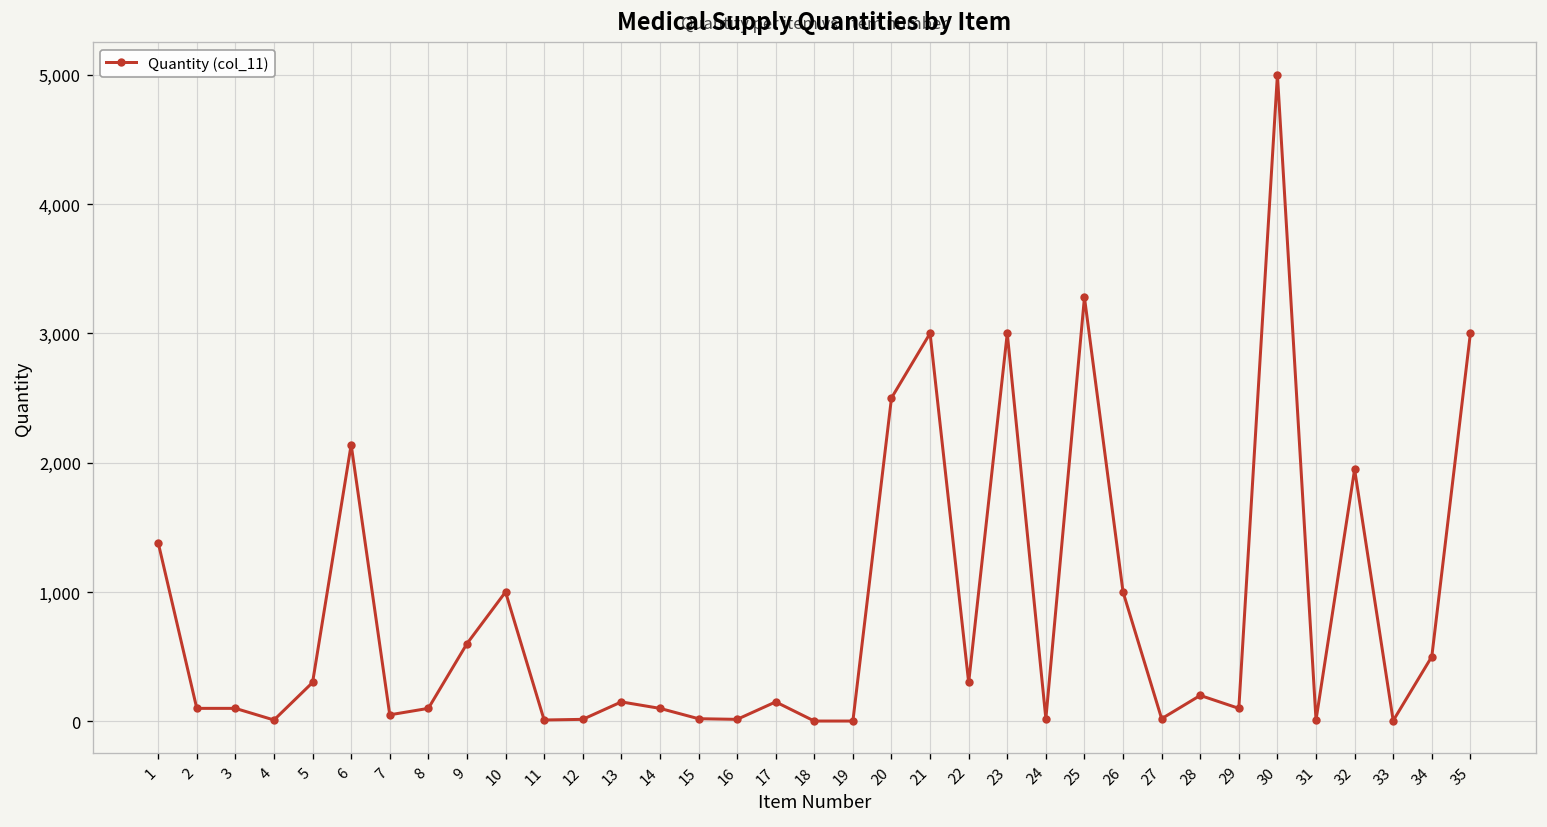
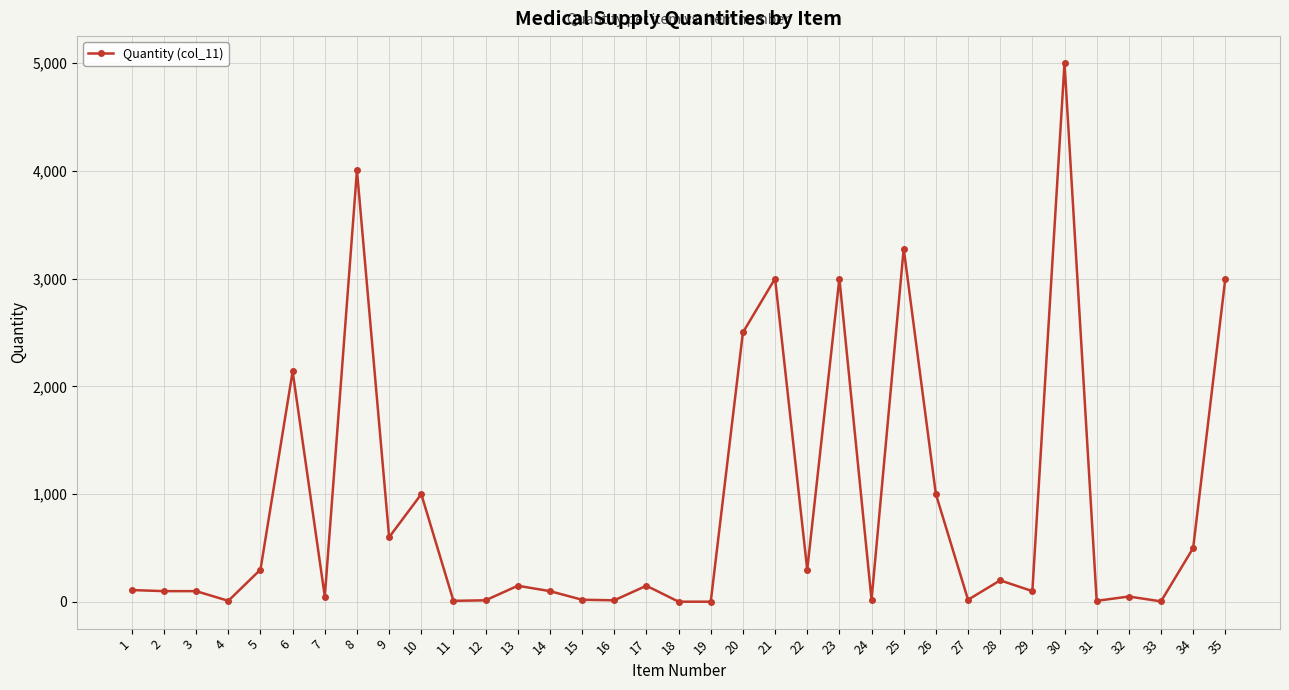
1: 1,380 -> 110
8: 100 -> 4,000
32: 1,950 -> 50
